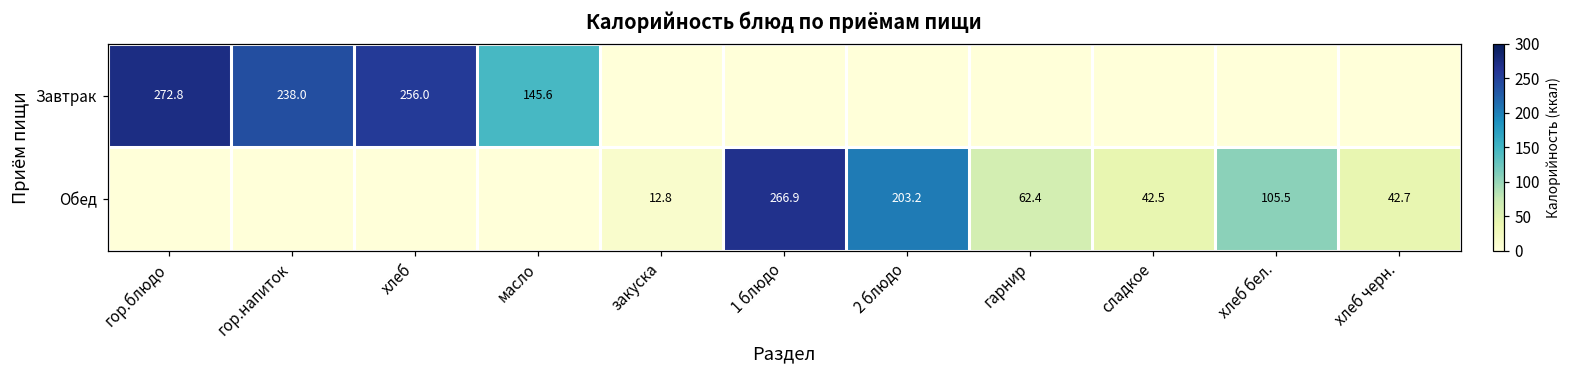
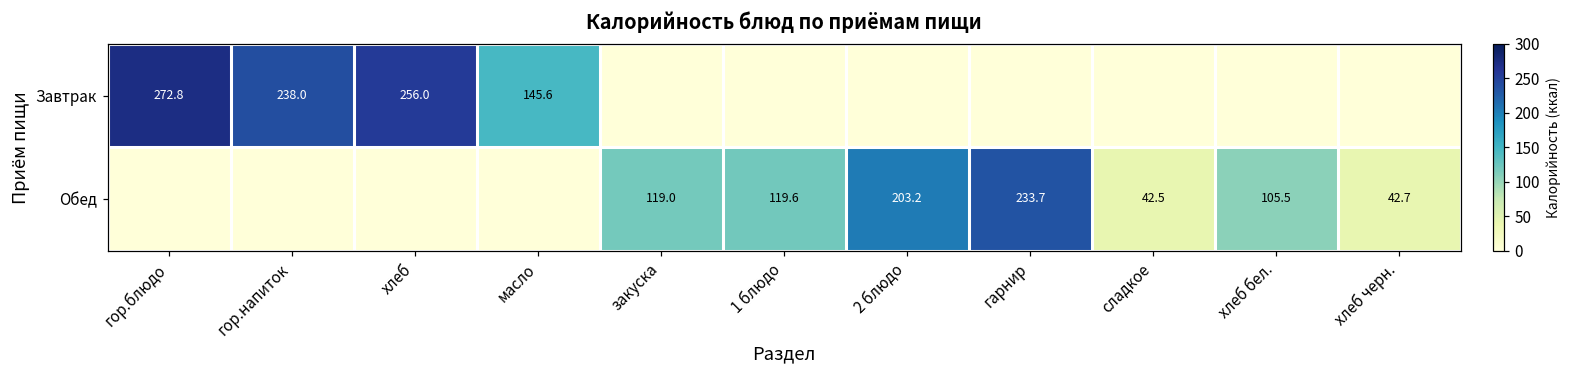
Обед, закуска: 12.8 -> 119.0
Обед, 1 блюдо: 266.9 -> 119.6
Обед, гарнир: 62.4 -> 233.7
